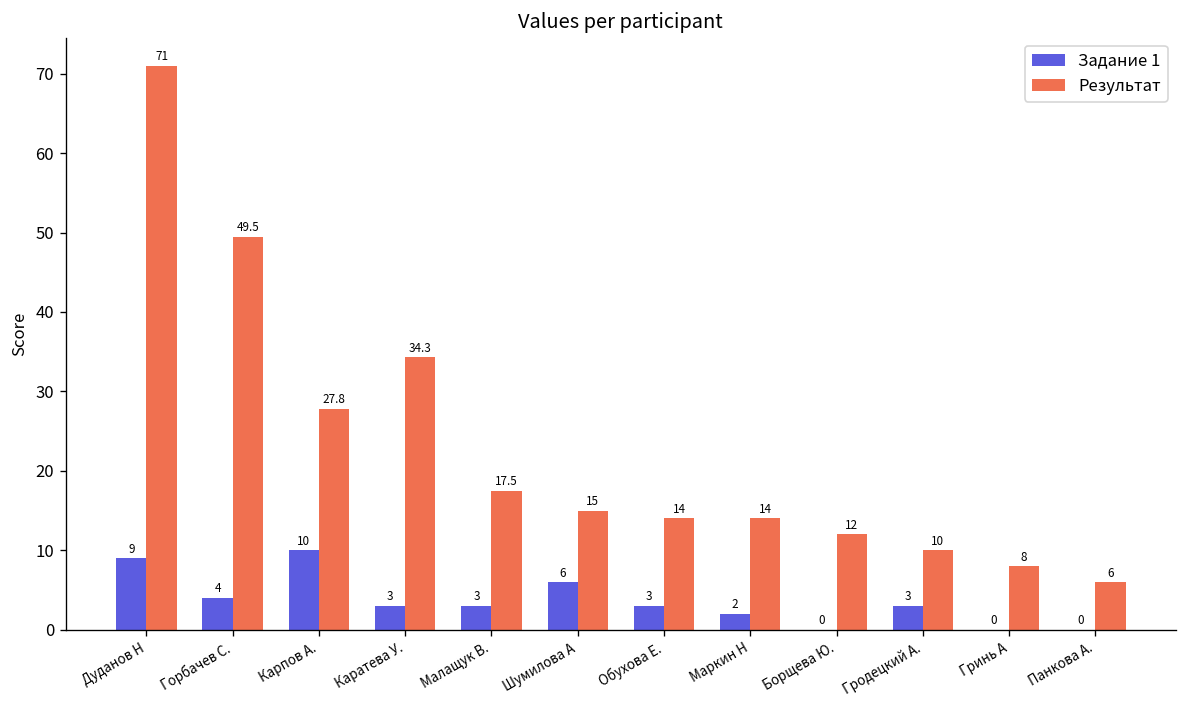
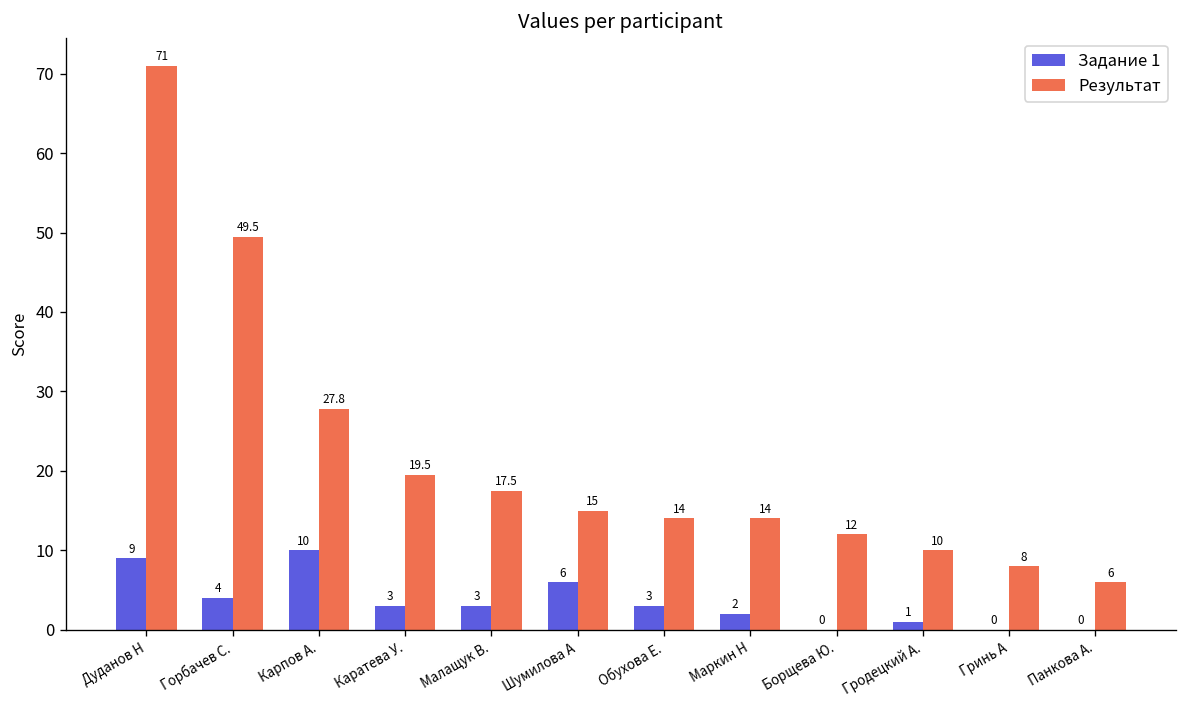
Результат, Каратева У.: 34.3 -> 19.5
Задание 1, Гродецкий А.: 3 -> 1
